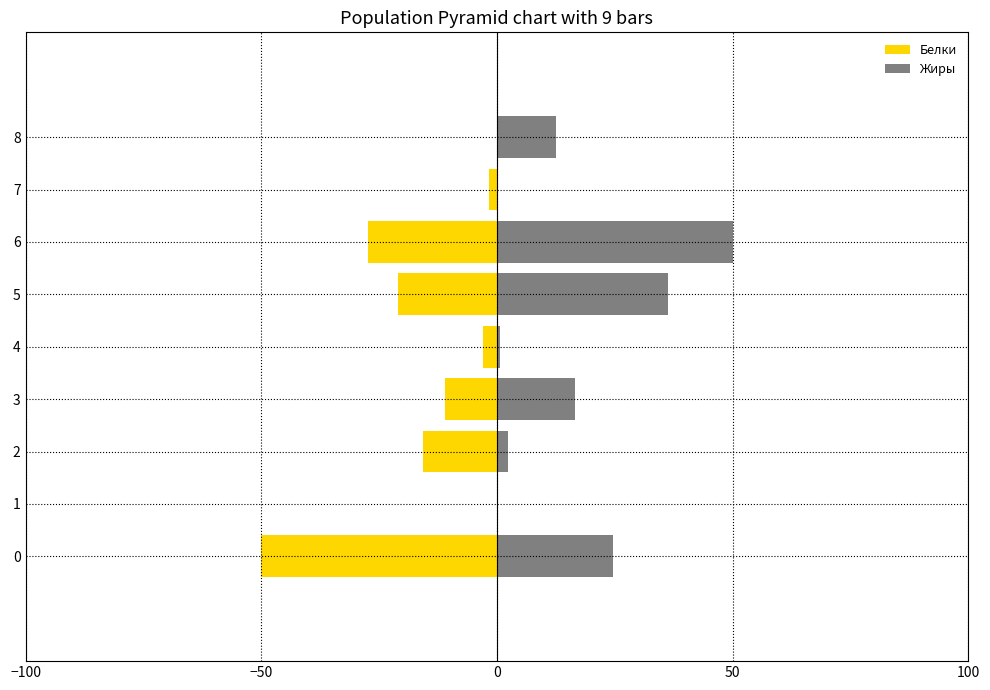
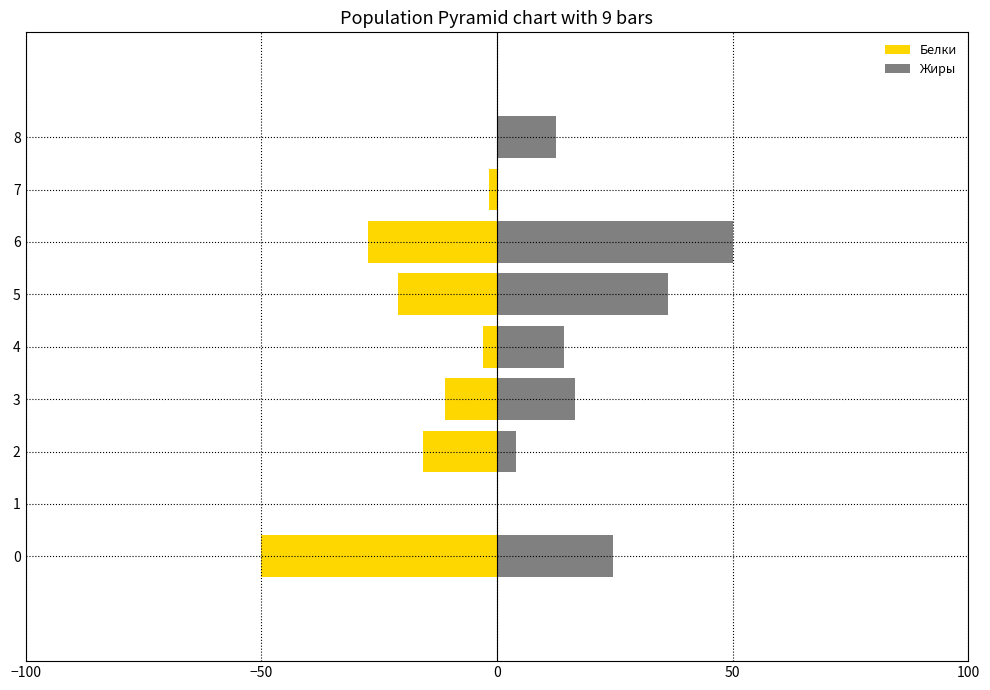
Жиры, 4: 1 -> 14
Жиры, 2: 2 -> 4
